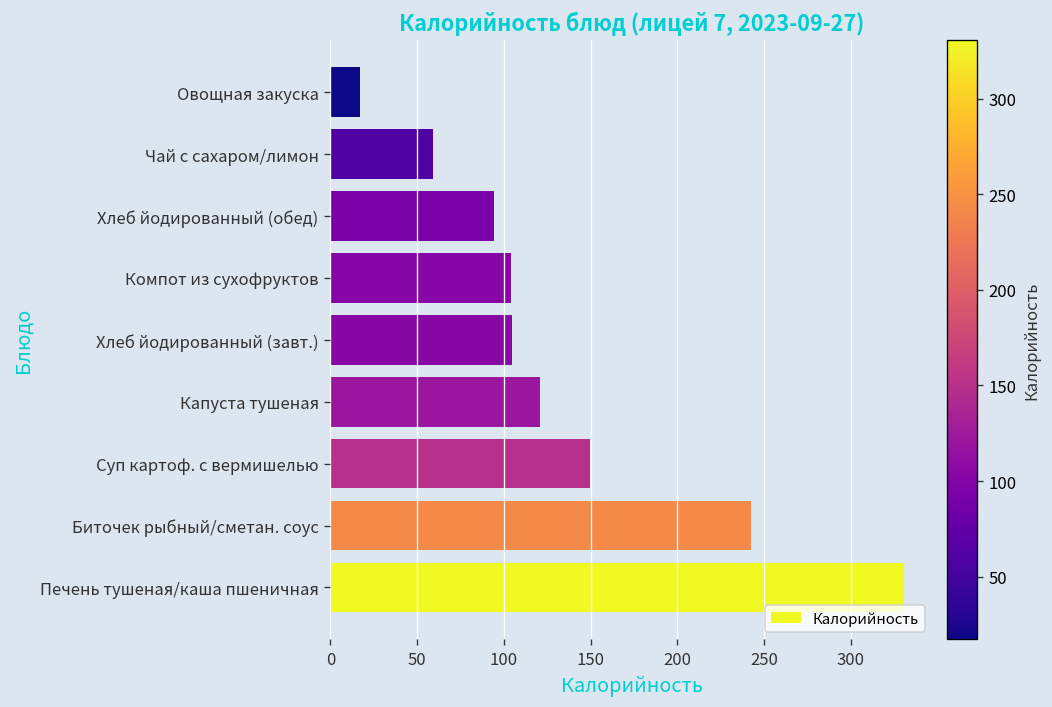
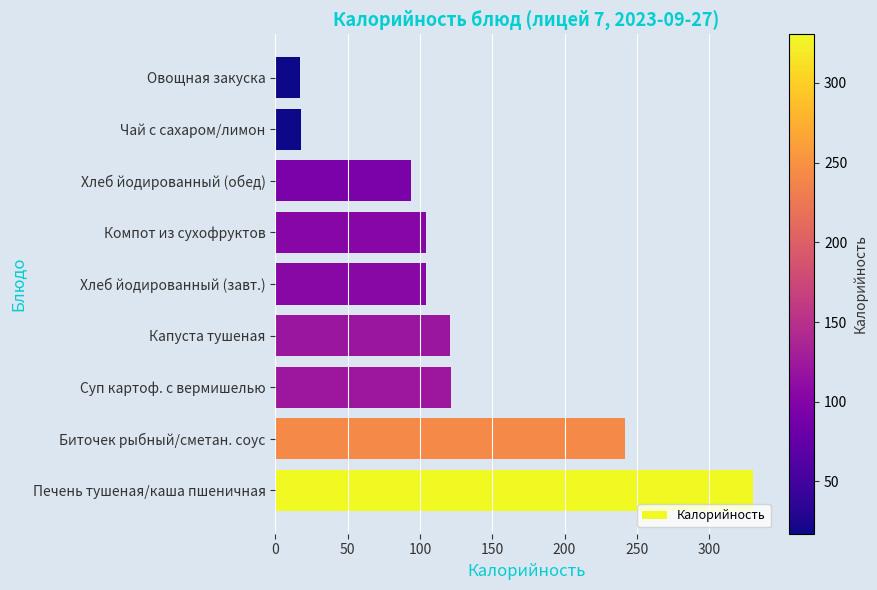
Чай с сахаром/лимон: 59 -> 18
Суп картоф. с вермишелью: 149 -> 122
